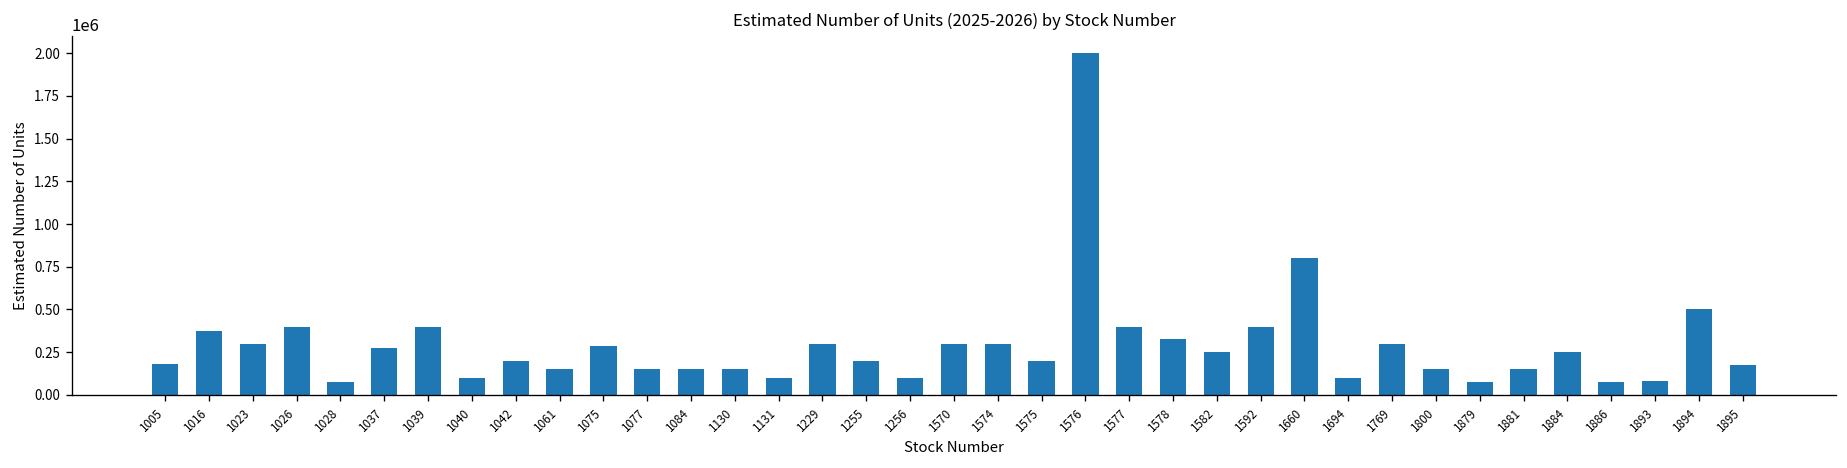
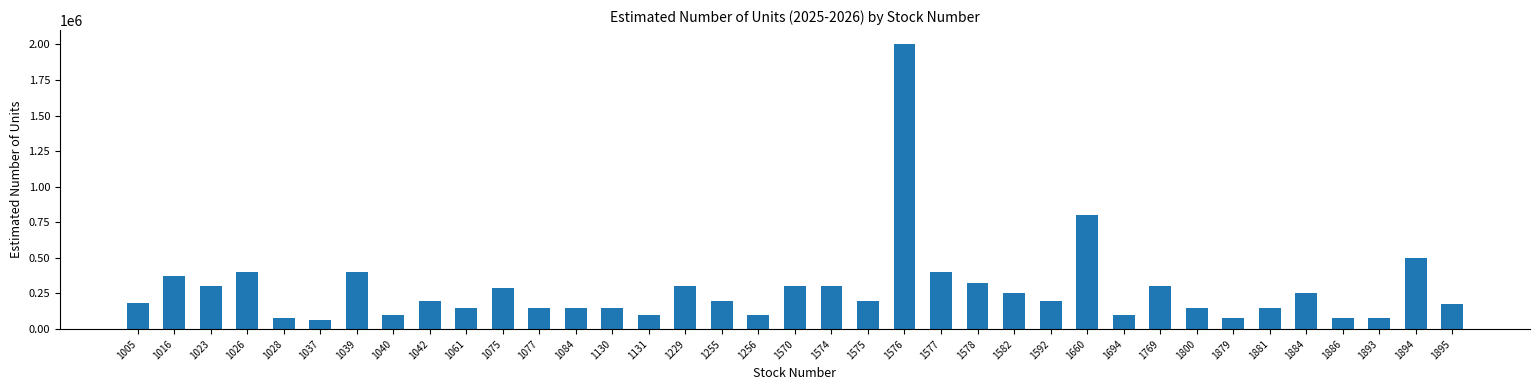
1037: 280000 -> 60000
1592: 400000 -> 200000
